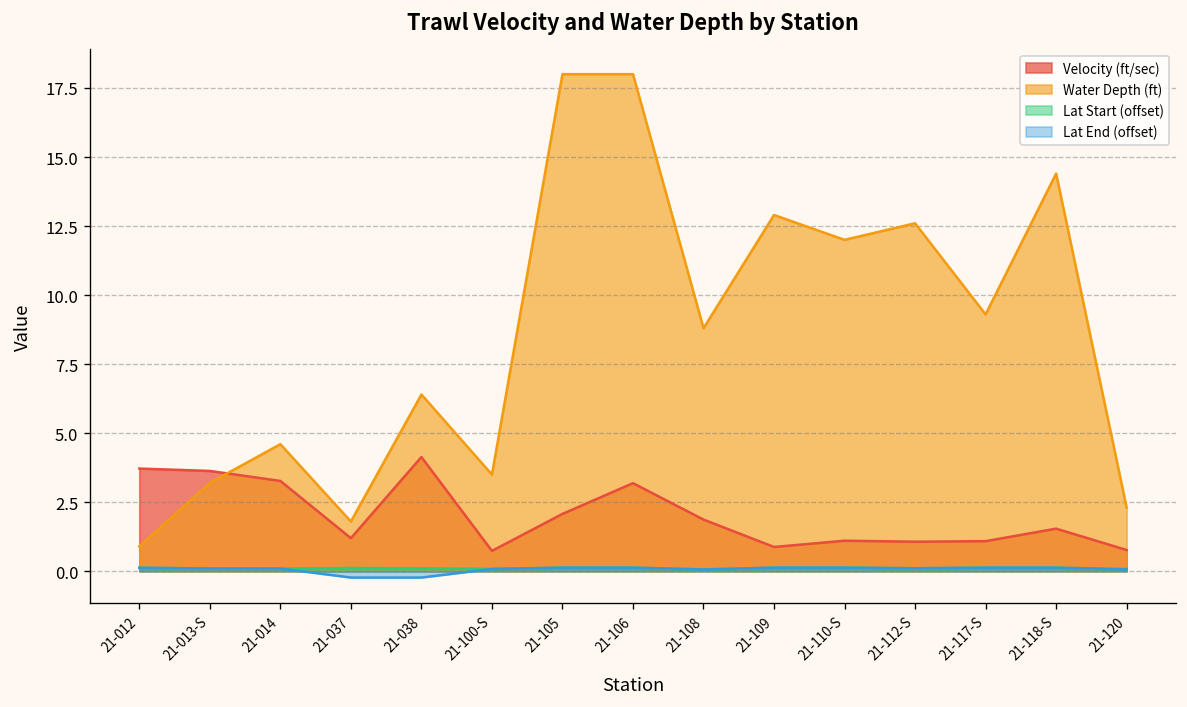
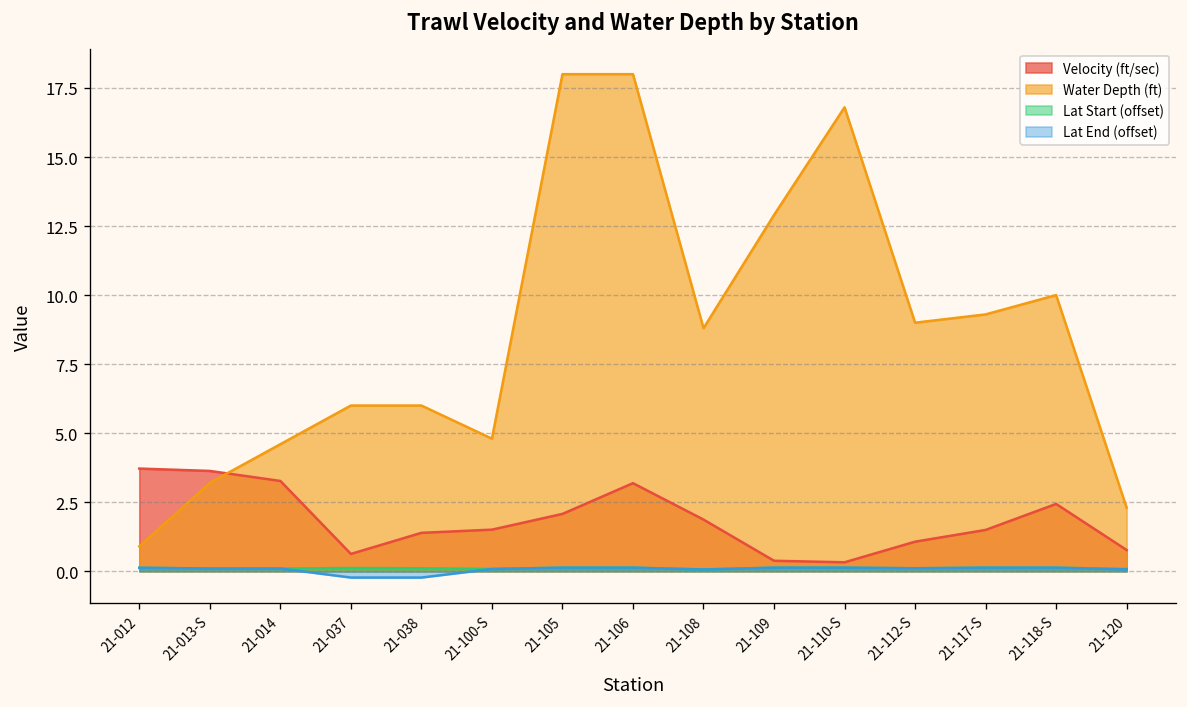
Velocity (ft/sec), 21-037: 1.2 -> 0.6
Water Depth (ft), 21-037: 1.8 -> 6.0
Velocity (ft/sec), 21-038: 4.1 -> 1.4
Water Depth (ft), 21-038: 6.4 -> 6.0
Velocity (ft/sec), 21-100-S: 0.7 -> 1.5
Water Depth (ft), 21-100-S: 3.5 -> 4.8
Velocity (ft/sec), 21-109: 0.9 -> 0.4
Velocity (ft/sec), 21-110-S: 1.1 -> 0.3
Water Depth (ft), 21-110-S: 12.0 -> 16.8
Water Depth (ft), 21-112-S: 12.6 -> 9.0
Velocity (ft/sec), 21-117-S: 1.1 -> 1.5
Velocity (ft/sec), 21-118-S: 1.5 -> 2.4
Water Depth (ft), 21-118-S: 14.4 -> 10.0
